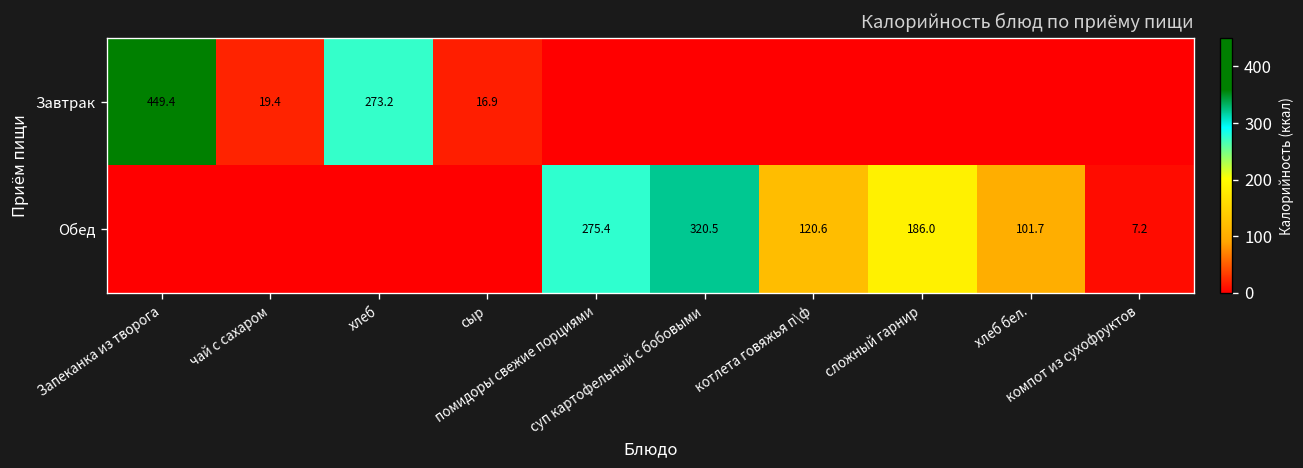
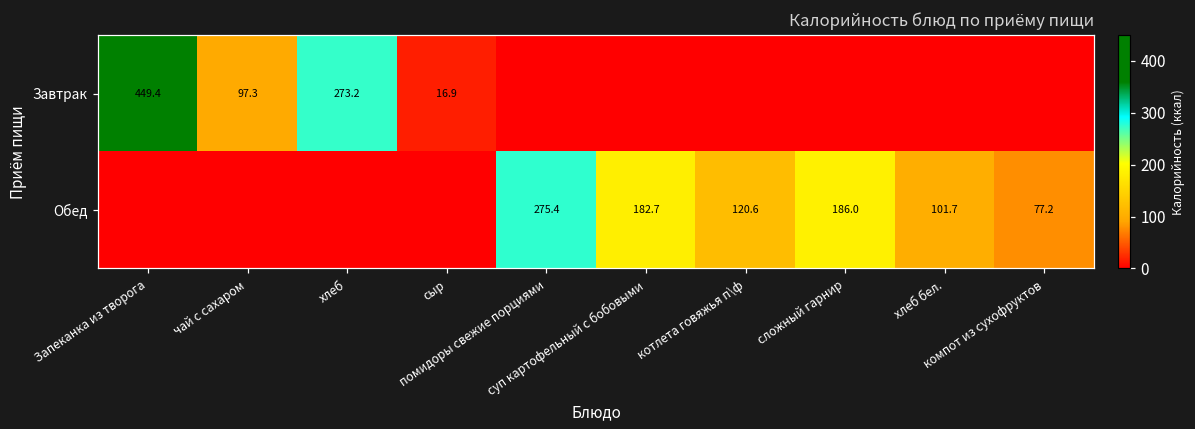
Завтрак, чай с сахаром: 19.4 -> 97.3
Обед, суп картофельный с бобовыми: 320.5 -> 182.7
Обед, компот из сухофруктов: 7.2 -> 77.2
